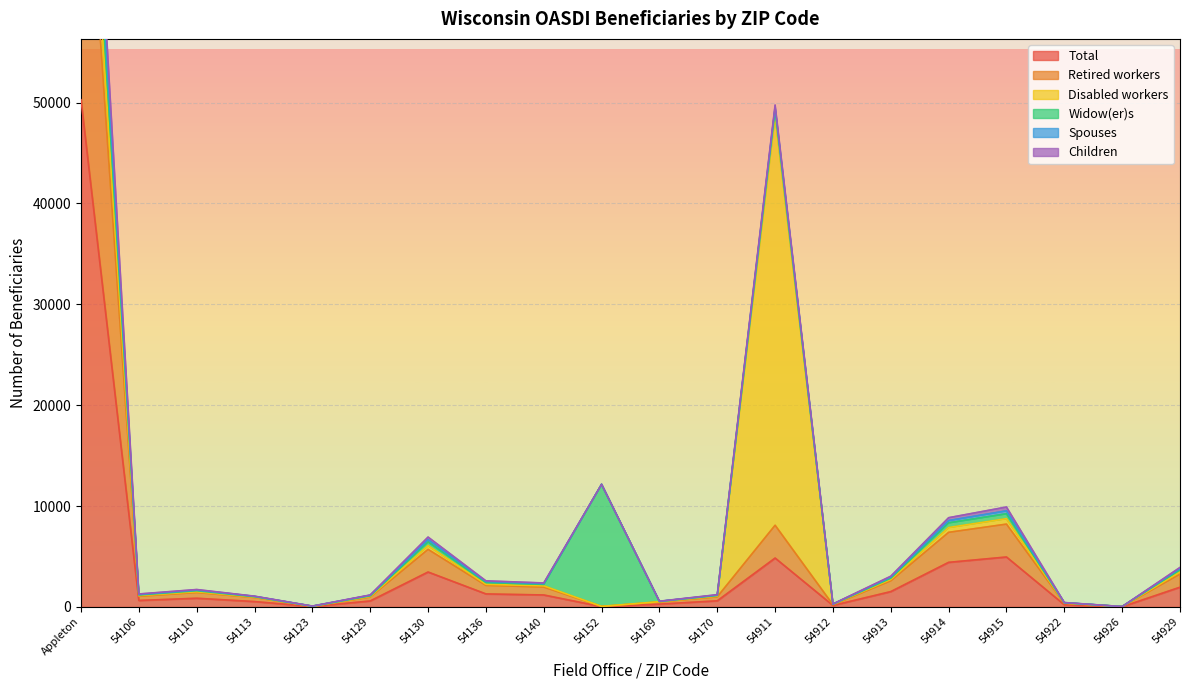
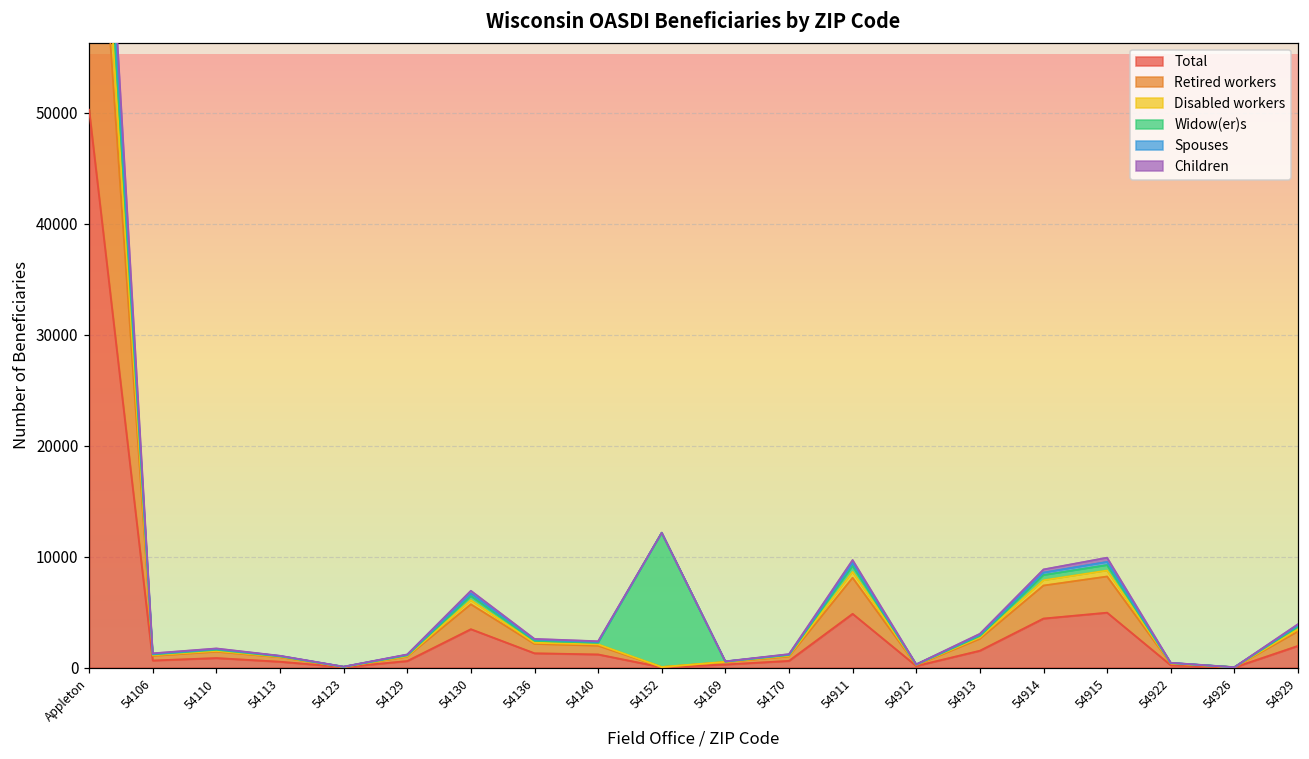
Disabled workers, 54911: 40600 -> 500
